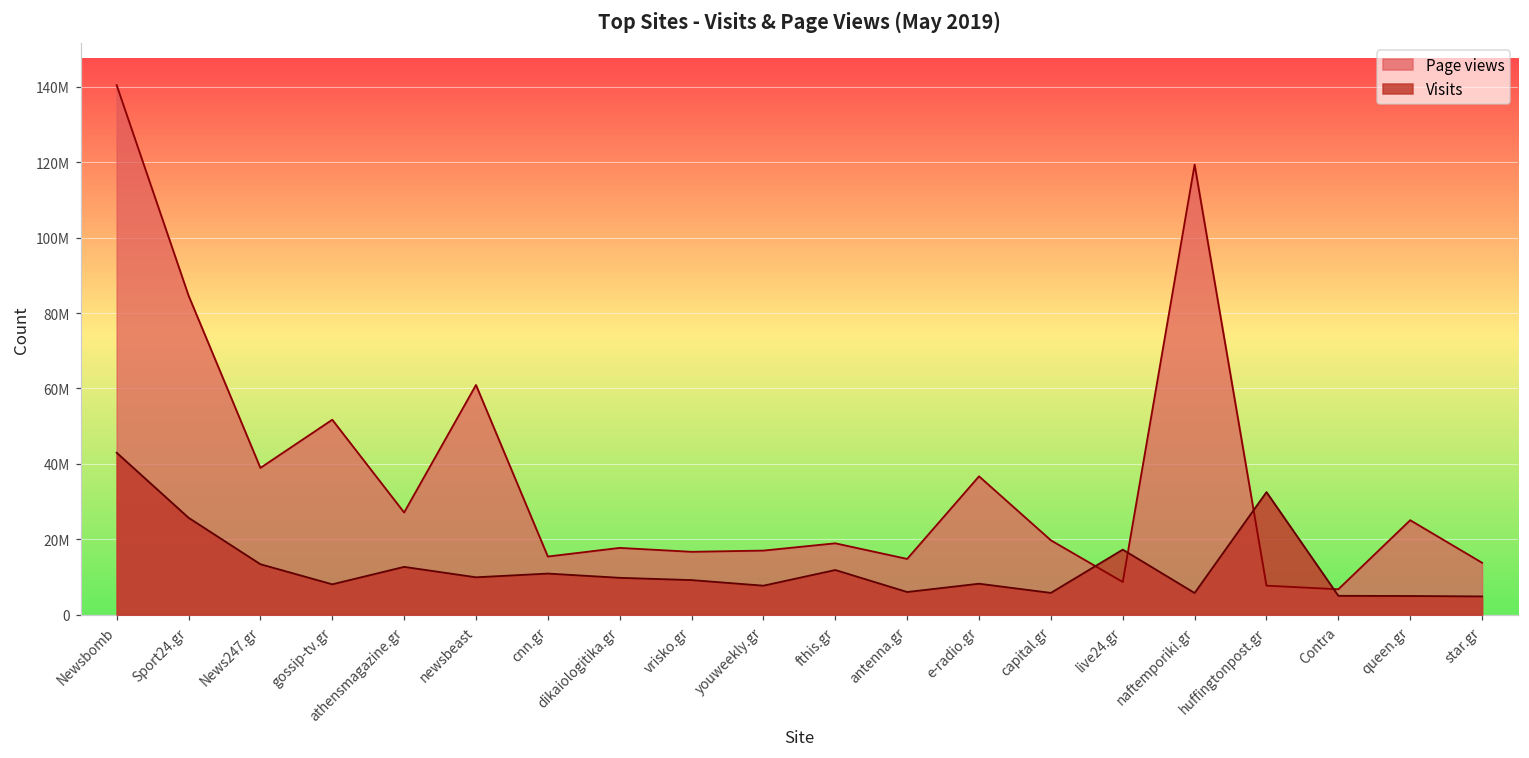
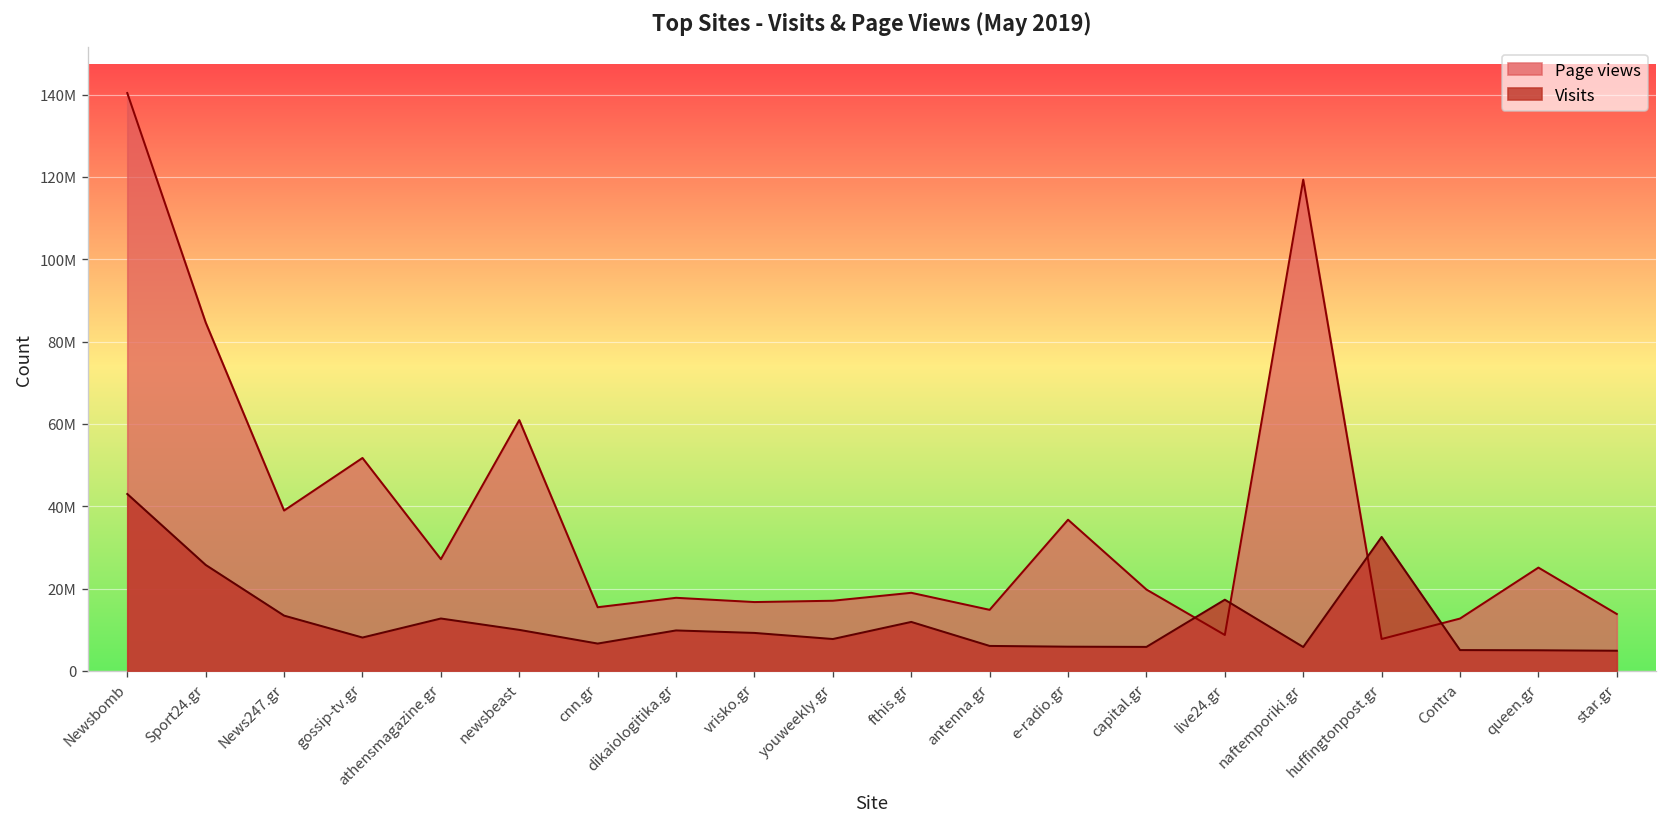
Visits, cnn.gr: 11000000 -> 7000000
Visits, e-radio.gr: 8000000 -> 6000000
Page views, Contra: 7000000 -> 13000000
